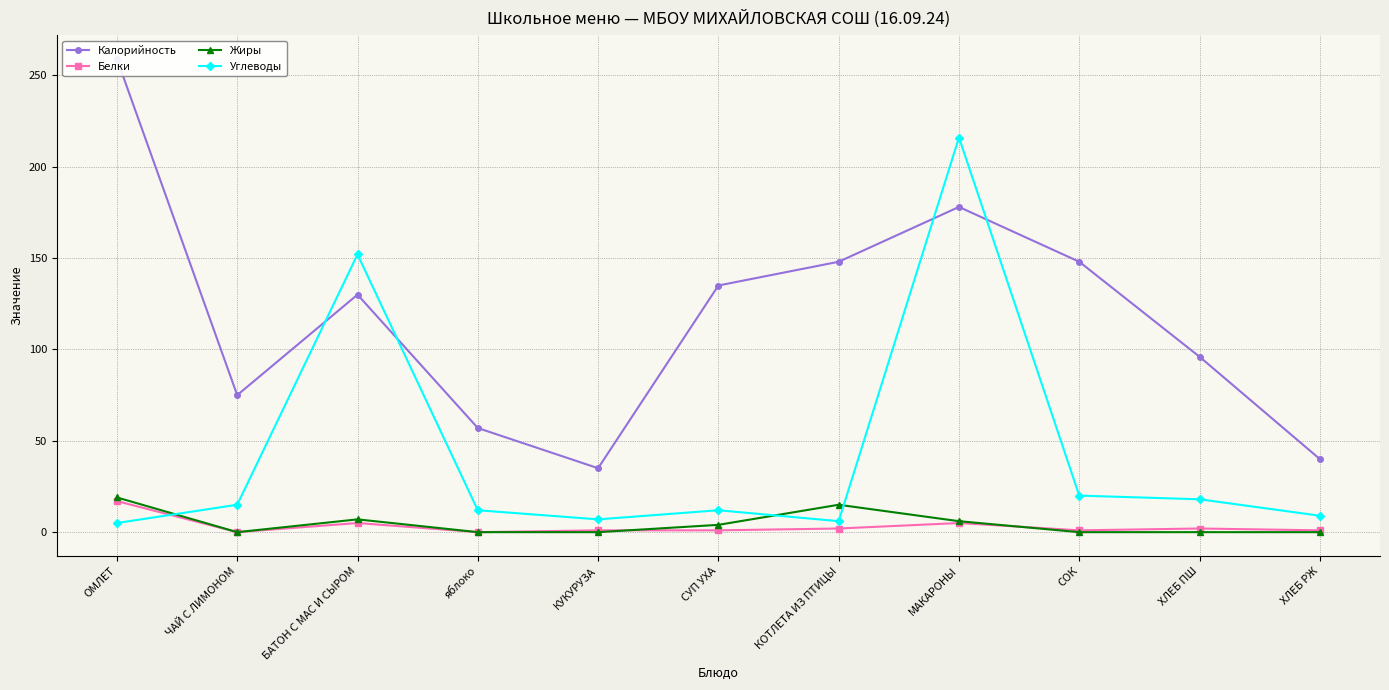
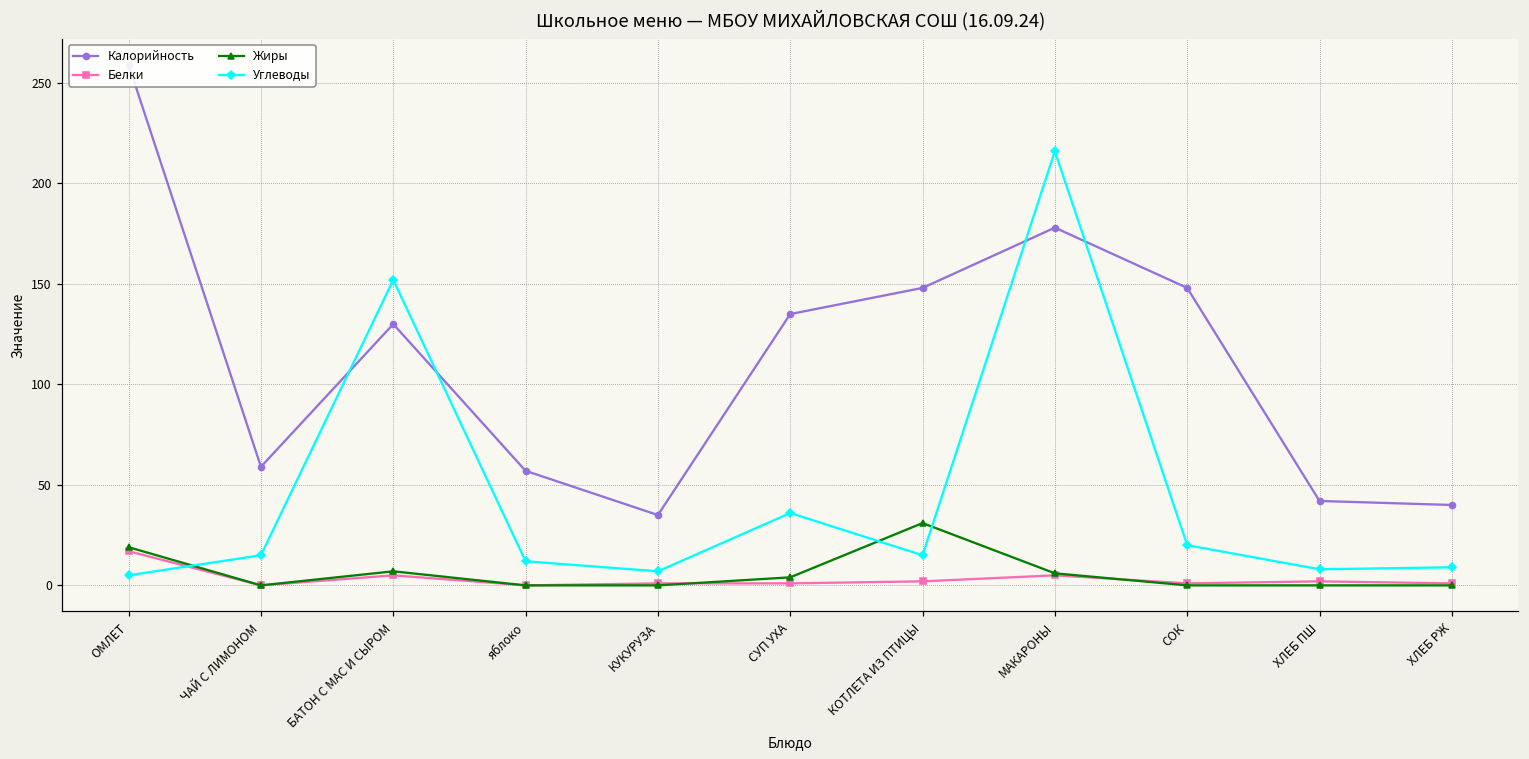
Калорийность, ЧАЙ С ЛИМОНОМ: 75 -> 59
Углеводы, СУП УХА: 12 -> 36
Жиры, КОТЛЕТА ИЗ ПТИЦЫ: 15 -> 31
Углеводы, КОТЛЕТА ИЗ ПТИЦЫ: 6 -> 15
Калорийность, ХЛЕБ ПШ: 96 -> 42
Углеводы, ХЛЕБ ПШ: 18 -> 8
